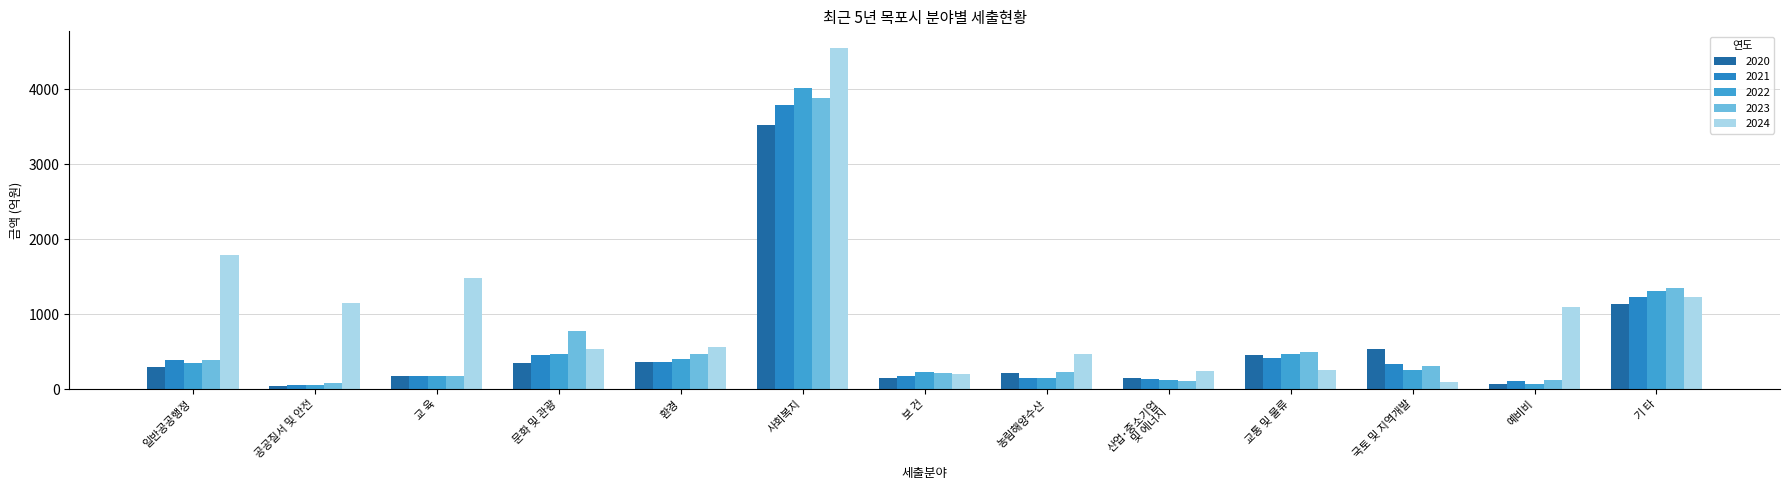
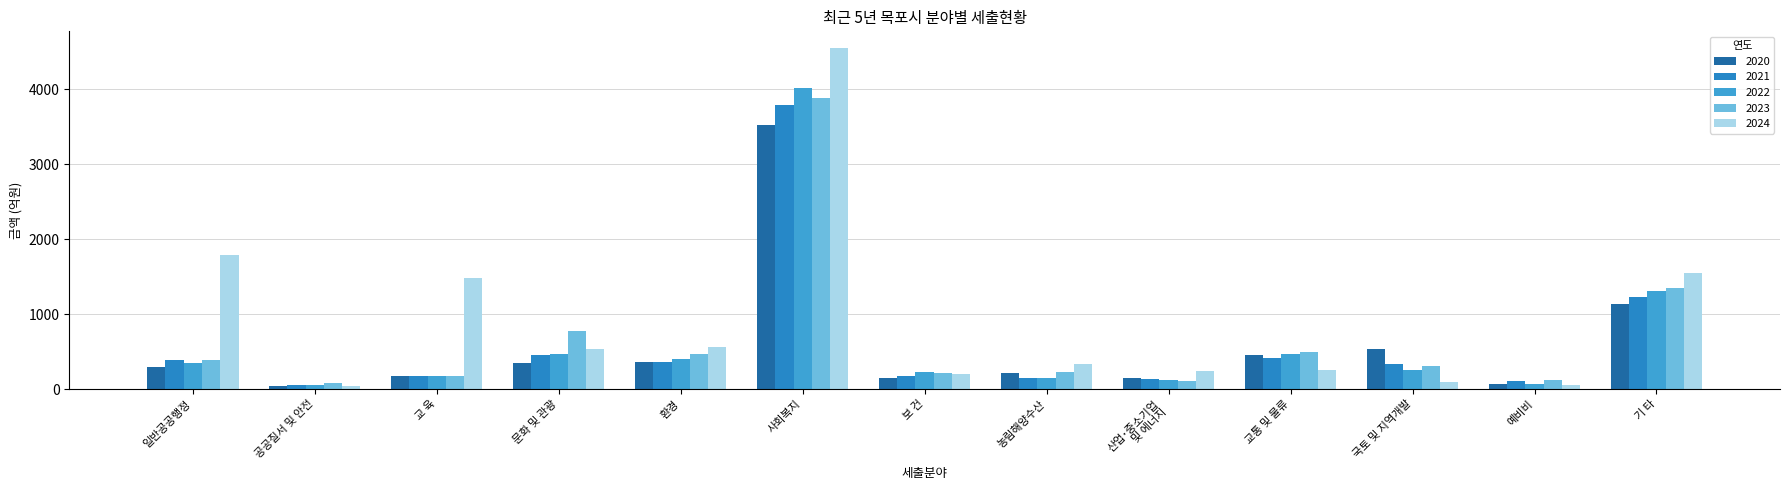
2024, 공공질서 및 안전: 1200 -> 0
2024, 농림해양수산: 500 -> 300
2024, 예비비: 1100 -> 100
2024, 기 타: 1200 -> 1600
